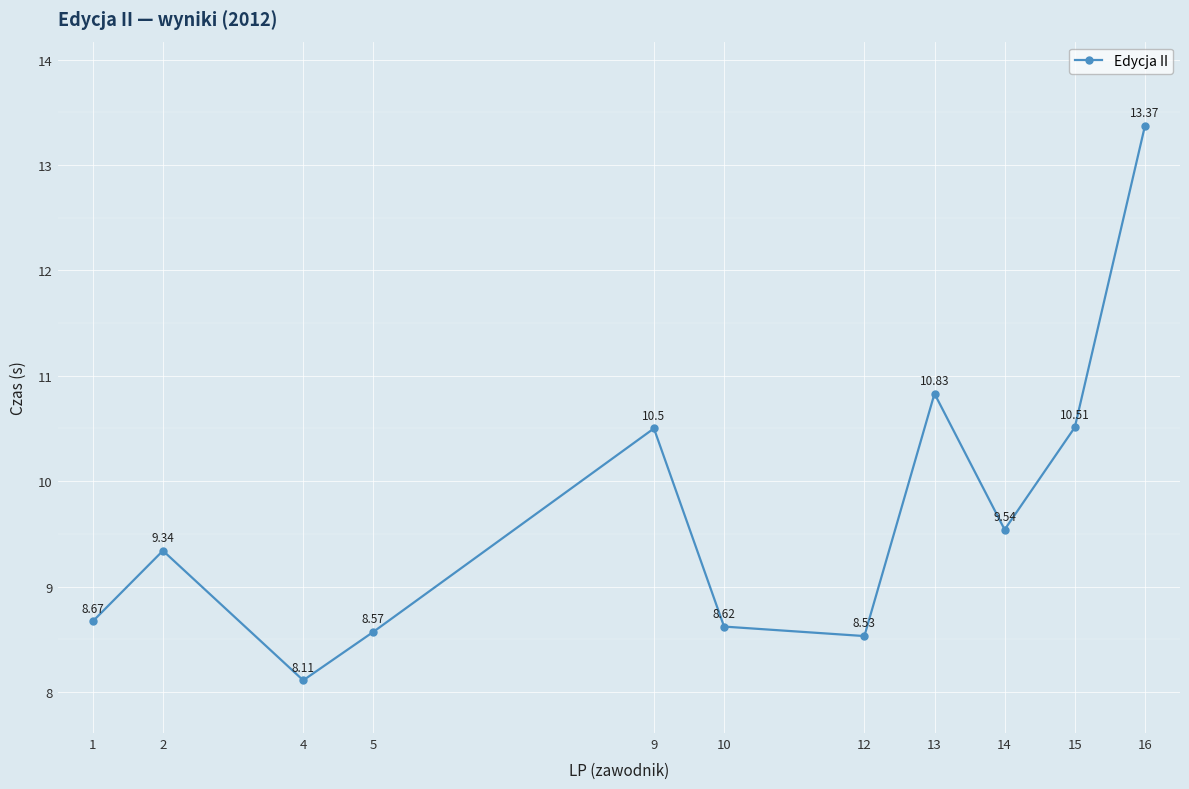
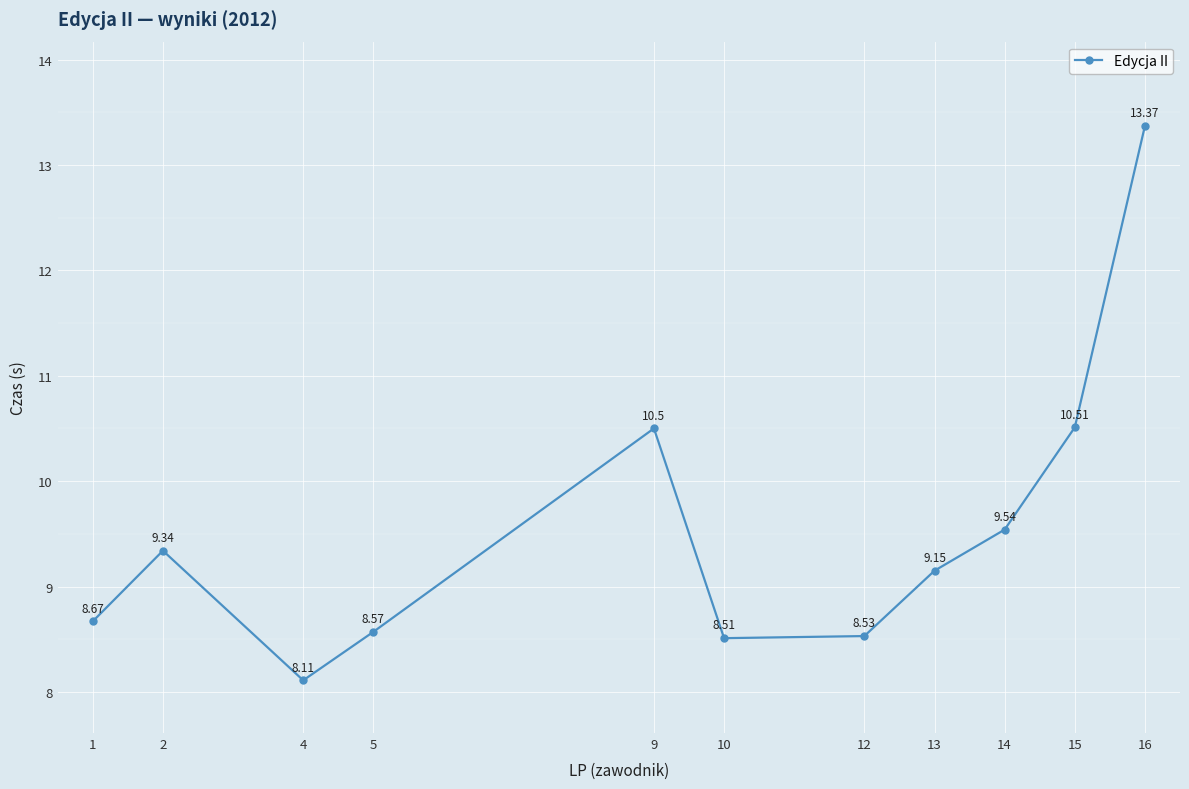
10: 8.62 -> 8.51
13: 10.83 -> 9.15
